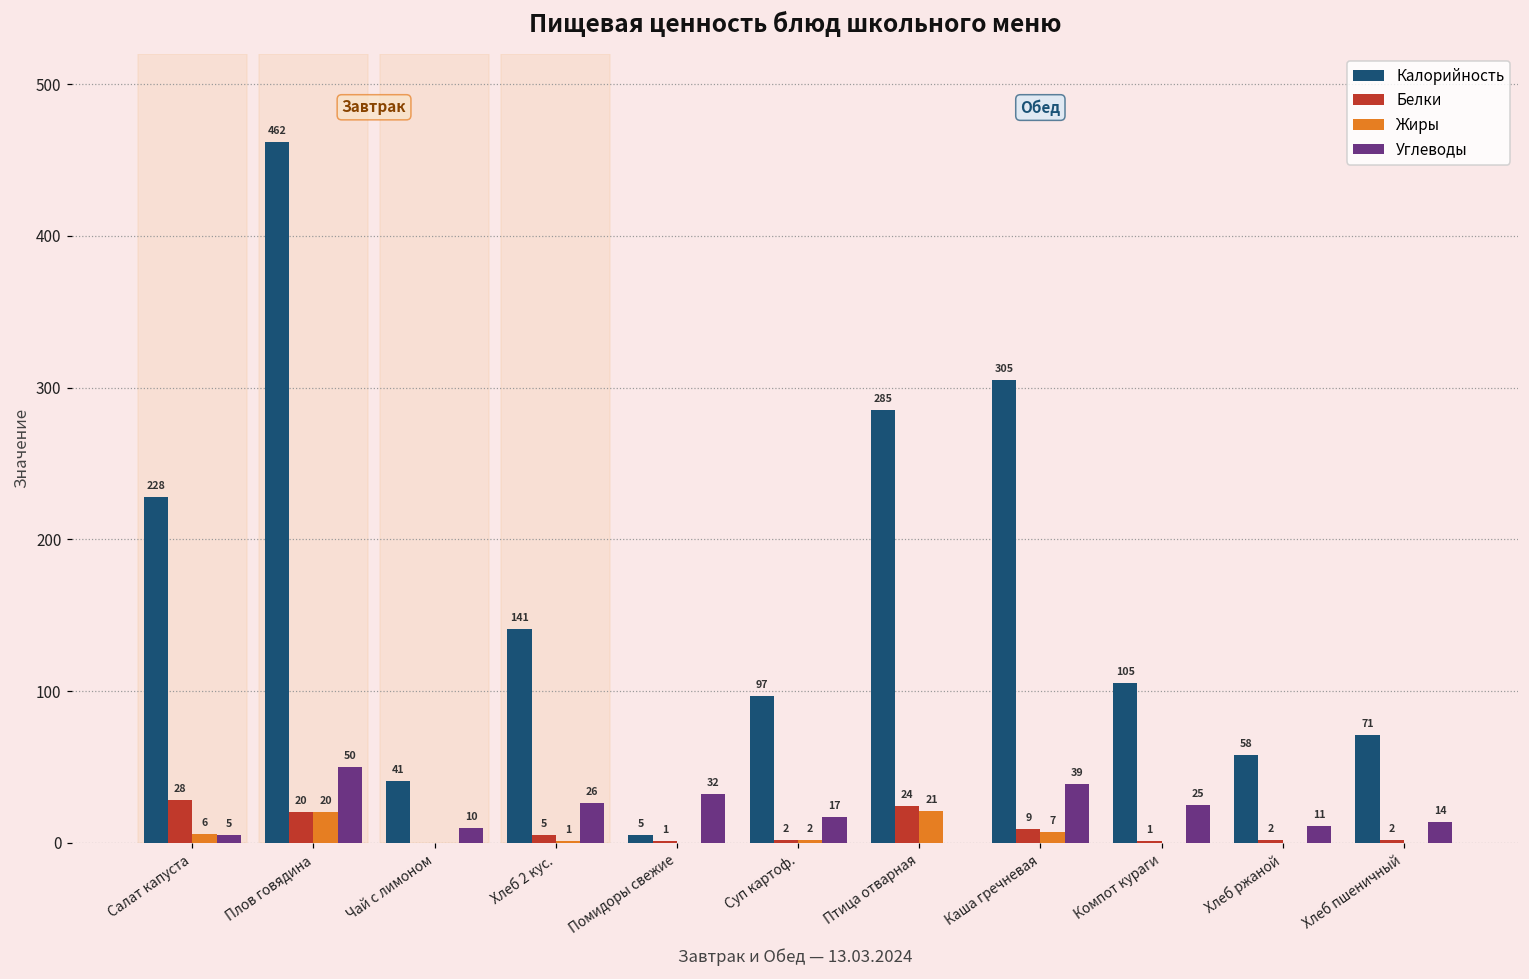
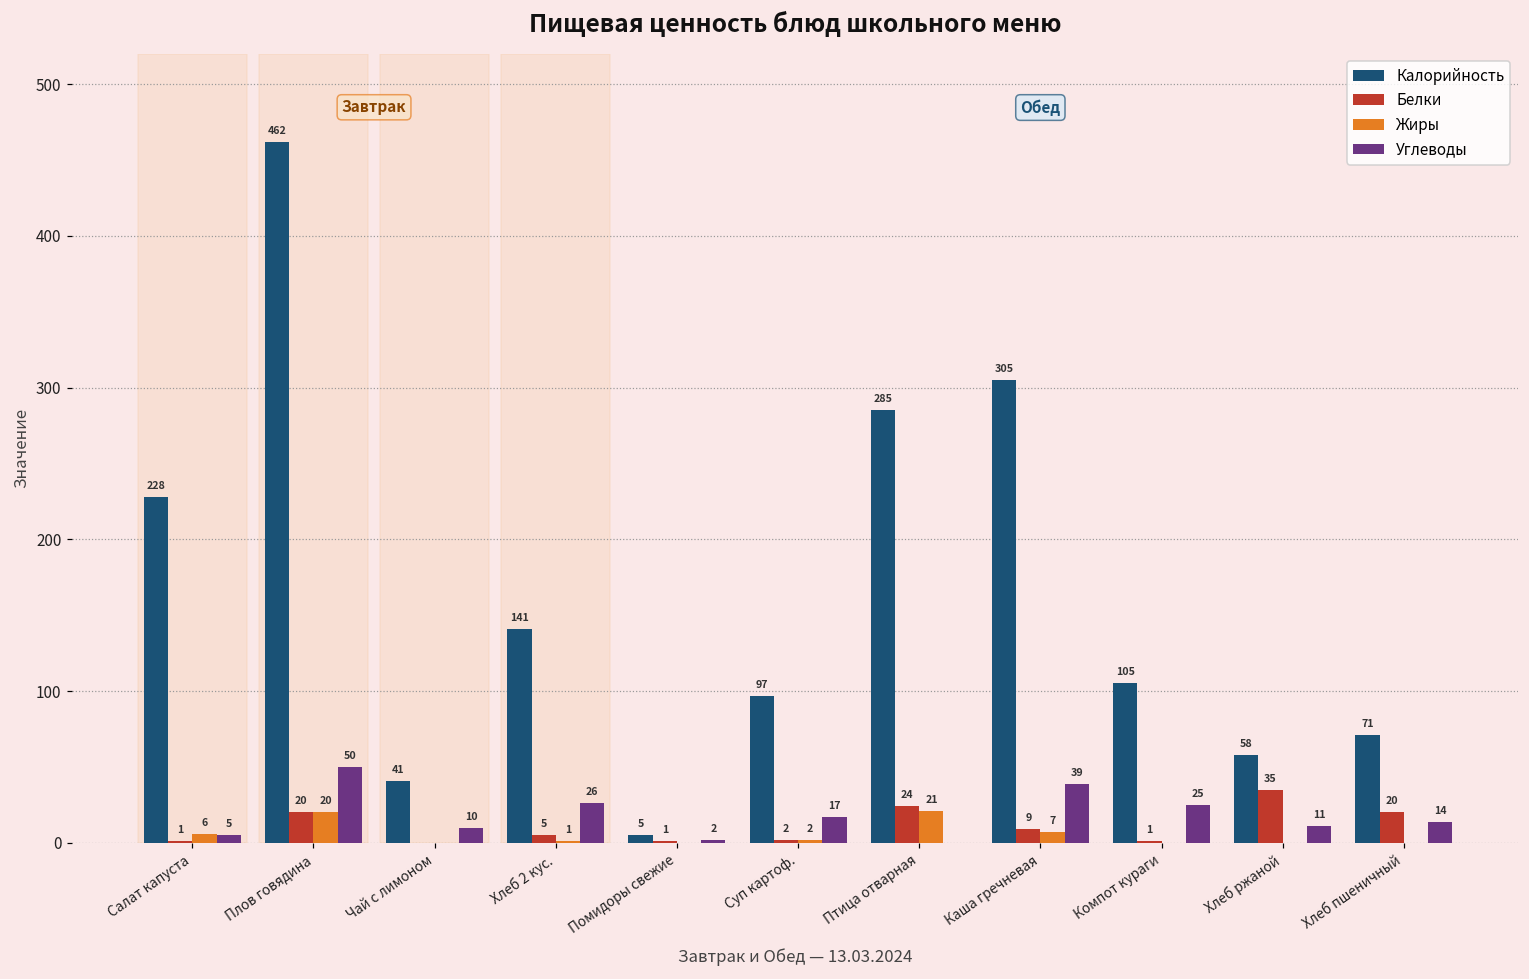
Белки, Салат капуста: 28 -> 1
Углеводы, Помидоры свежие: 32 -> 2
Белки, Хлеб ржаной: 2 -> 35
Белки, Хлеб пшеничный: 2 -> 20
